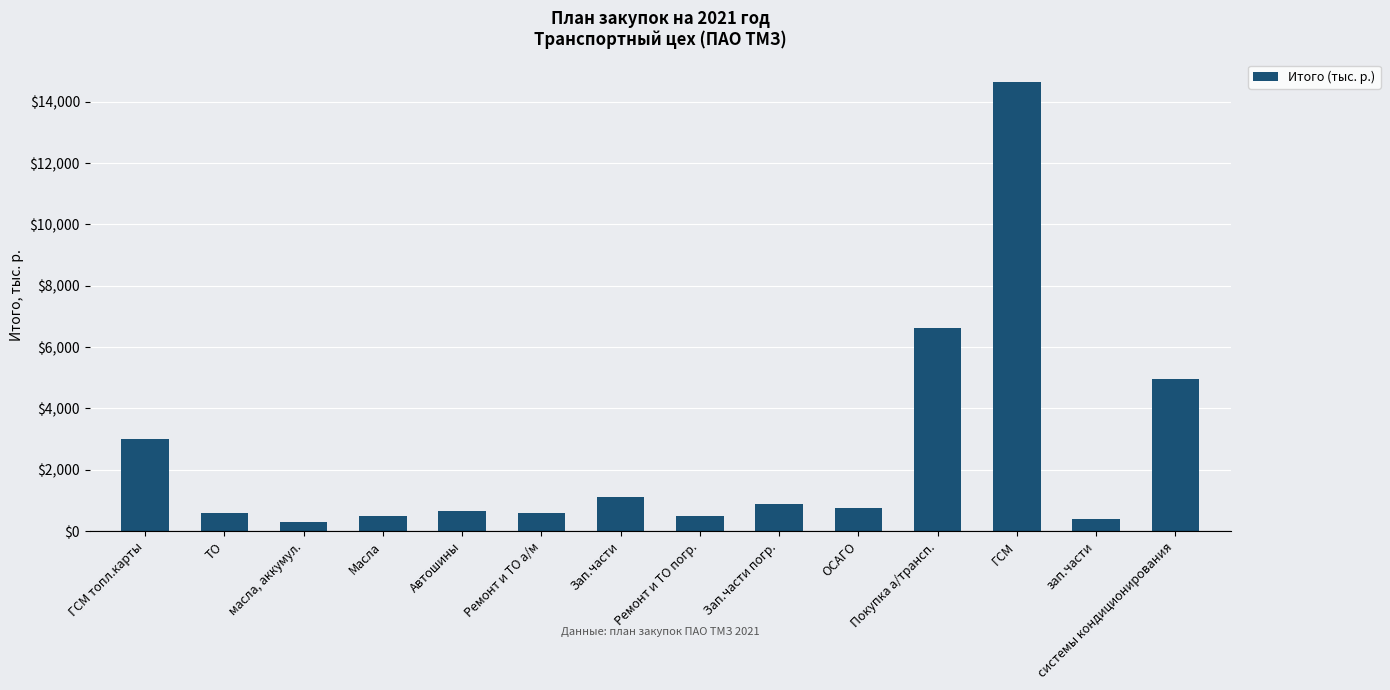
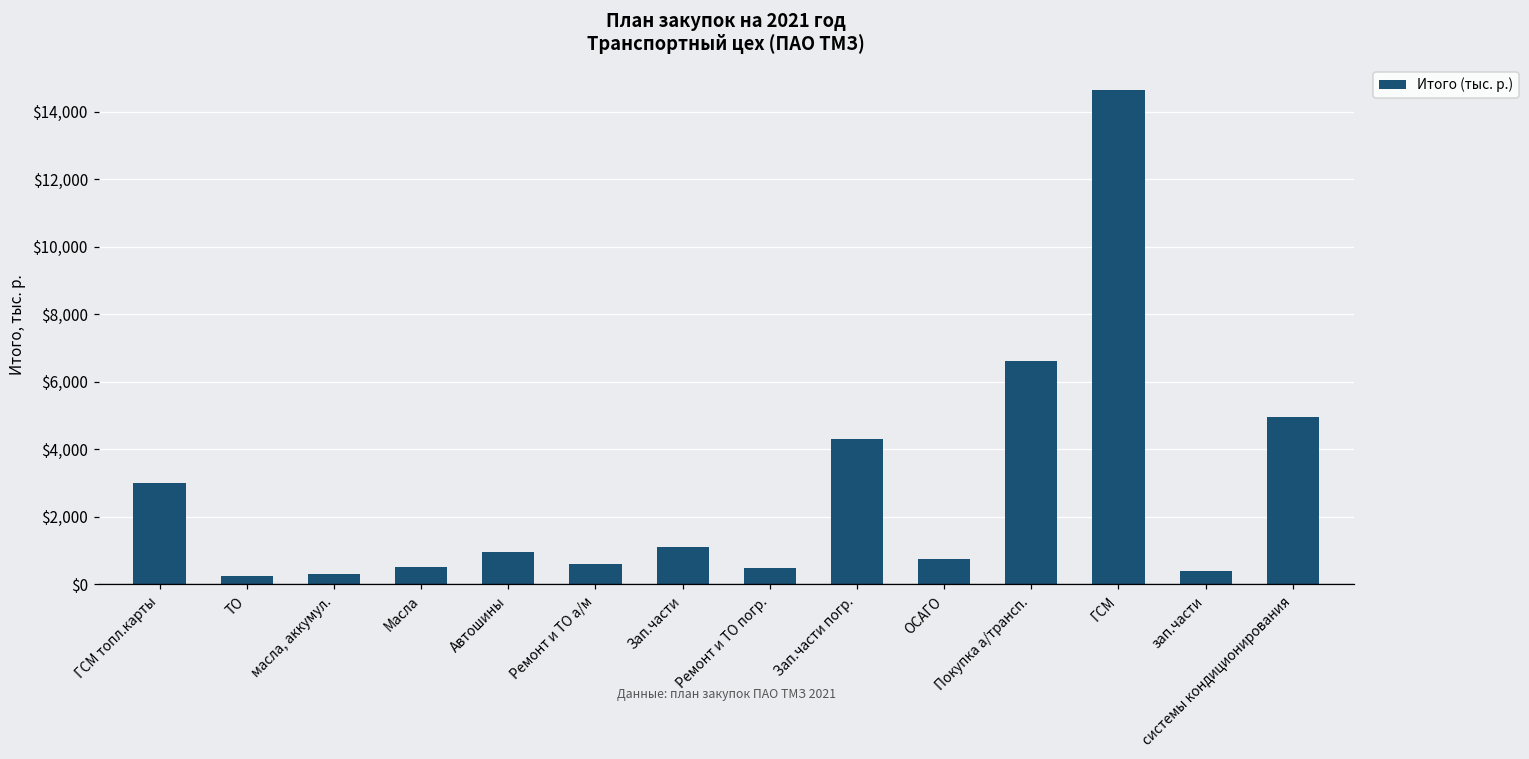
ТО: $600 -> $200
Автошины: $700 -> $1,000
Зап.части погр.: $900 -> $4,300
